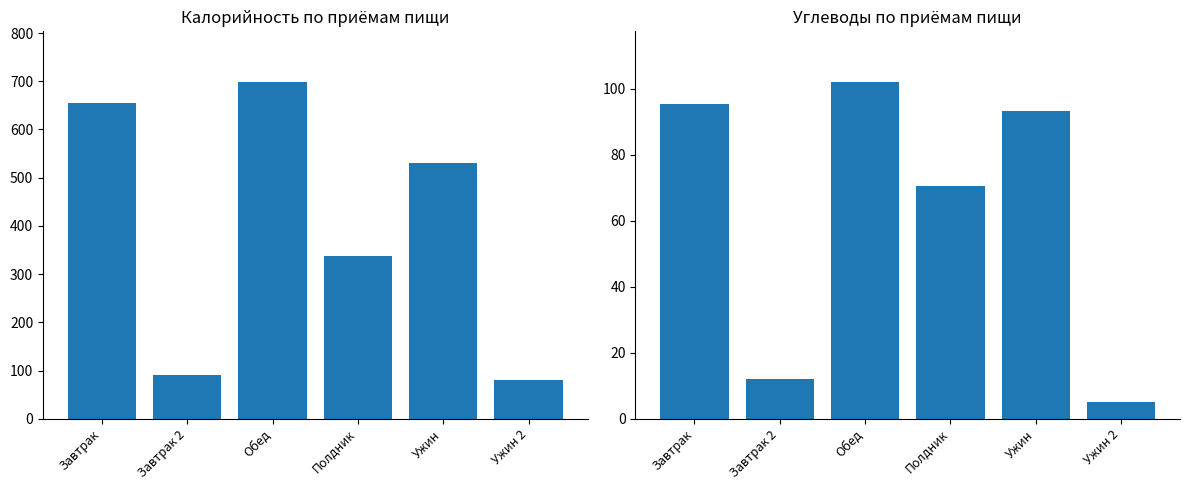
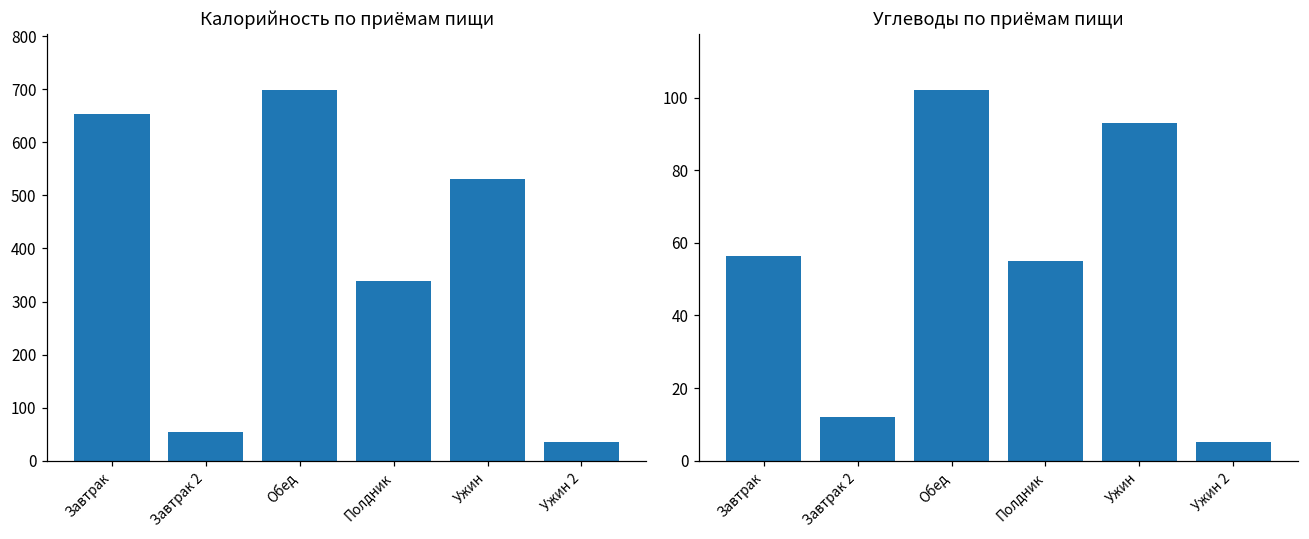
Калорийность по приёмам пищи, Завтрак 2: 90 -> 50
Калорийность по приёмам пищи, Ужин 2: 80 -> 30
Углеводы по приёмам пищи, Завтрак: 95 -> 56
Углеводы по приёмам пищи, Полдник: 70 -> 55
